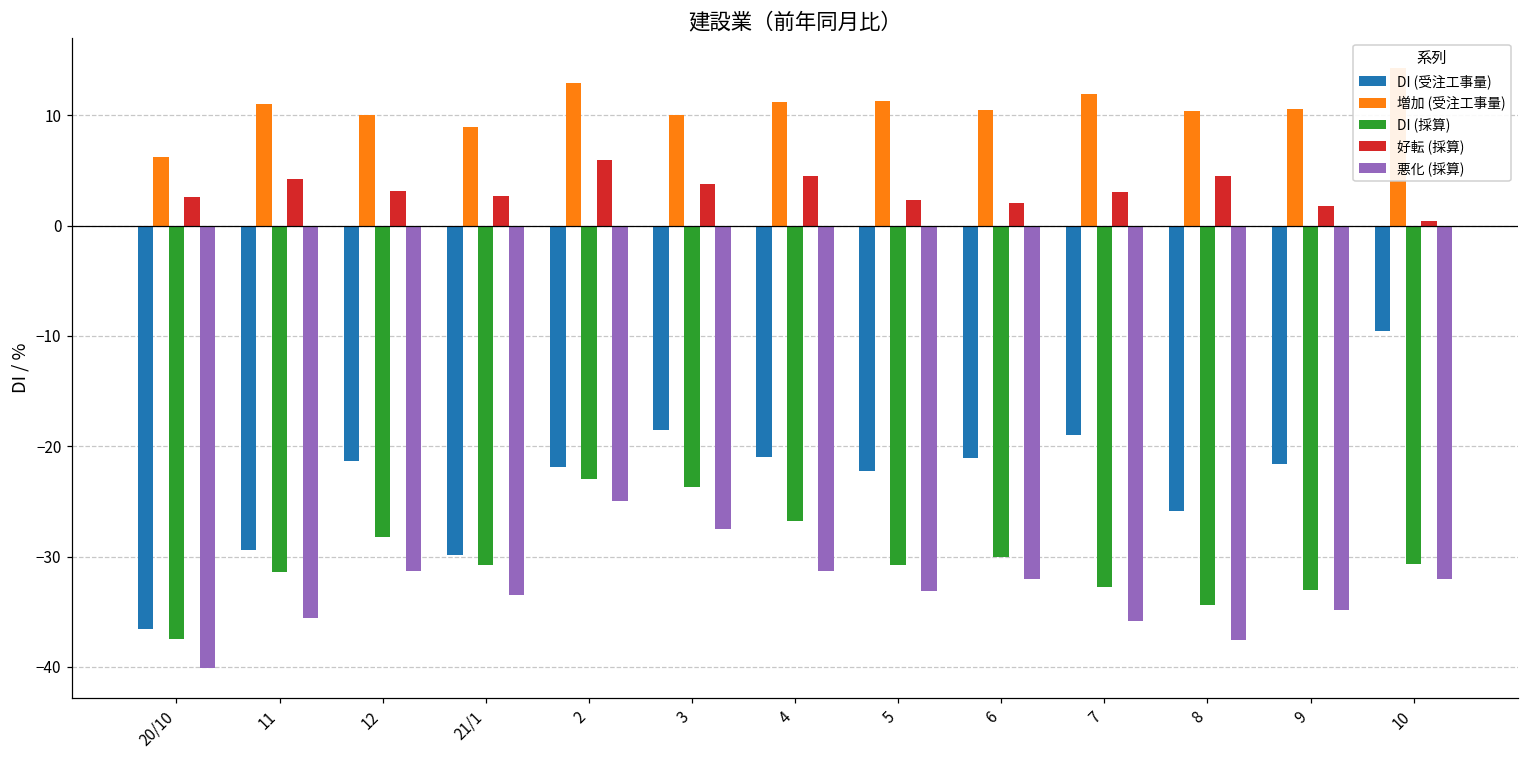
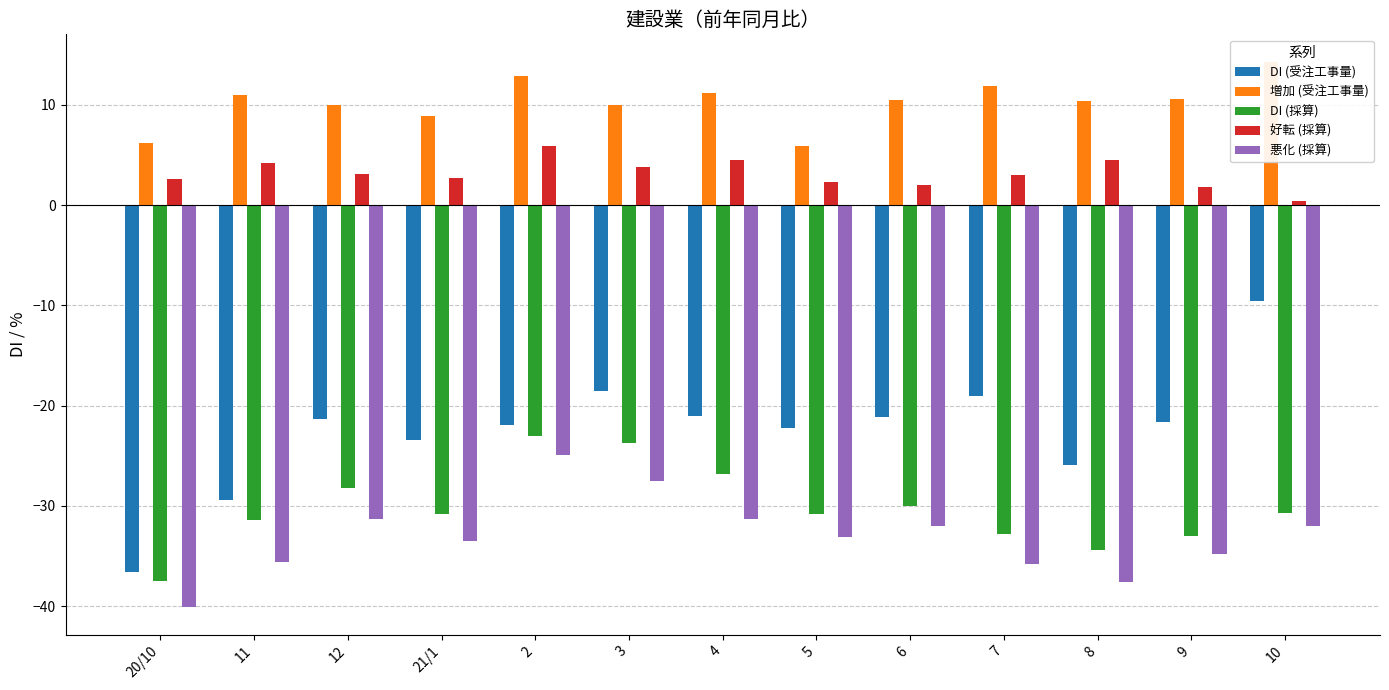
DI (受注工事量), 21/1: -29.9 -> -23.4
増加 (受注工事量), 5: 11.3 -> 5.9
